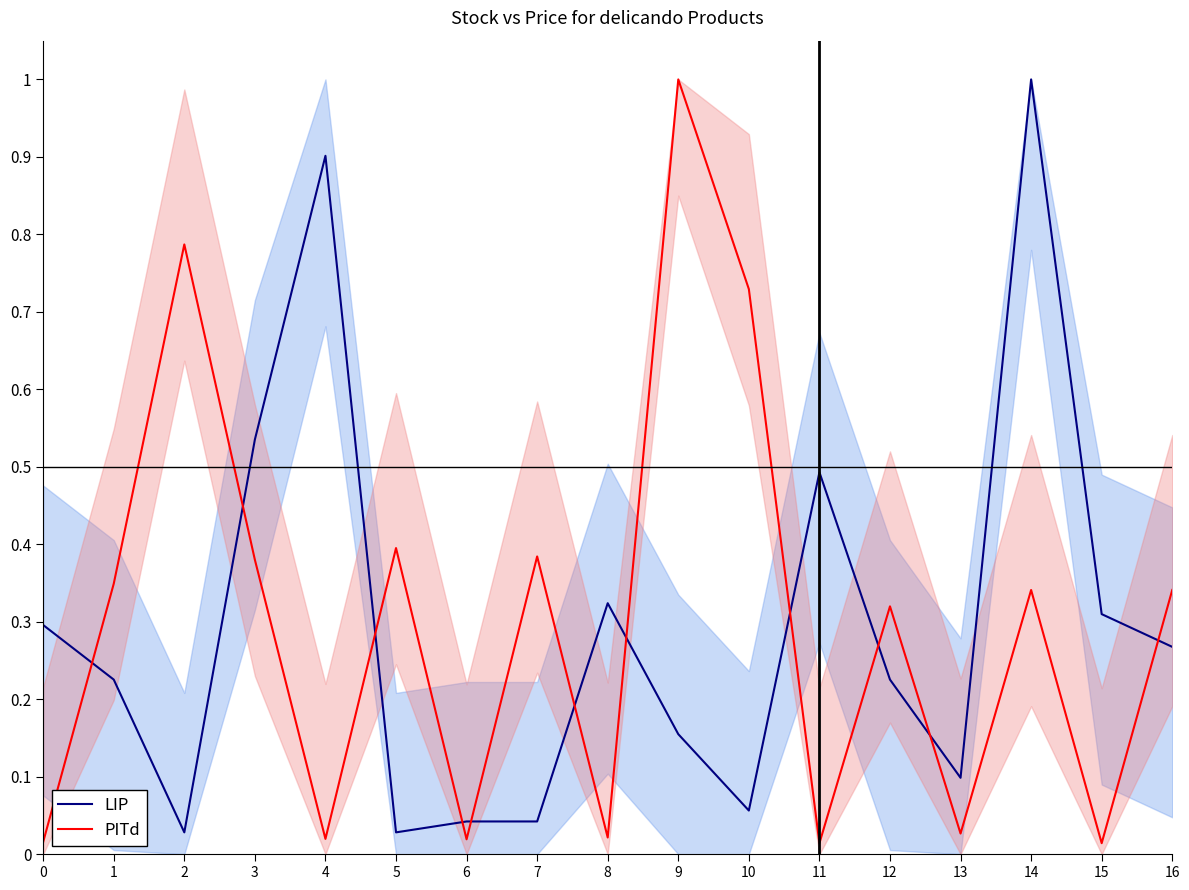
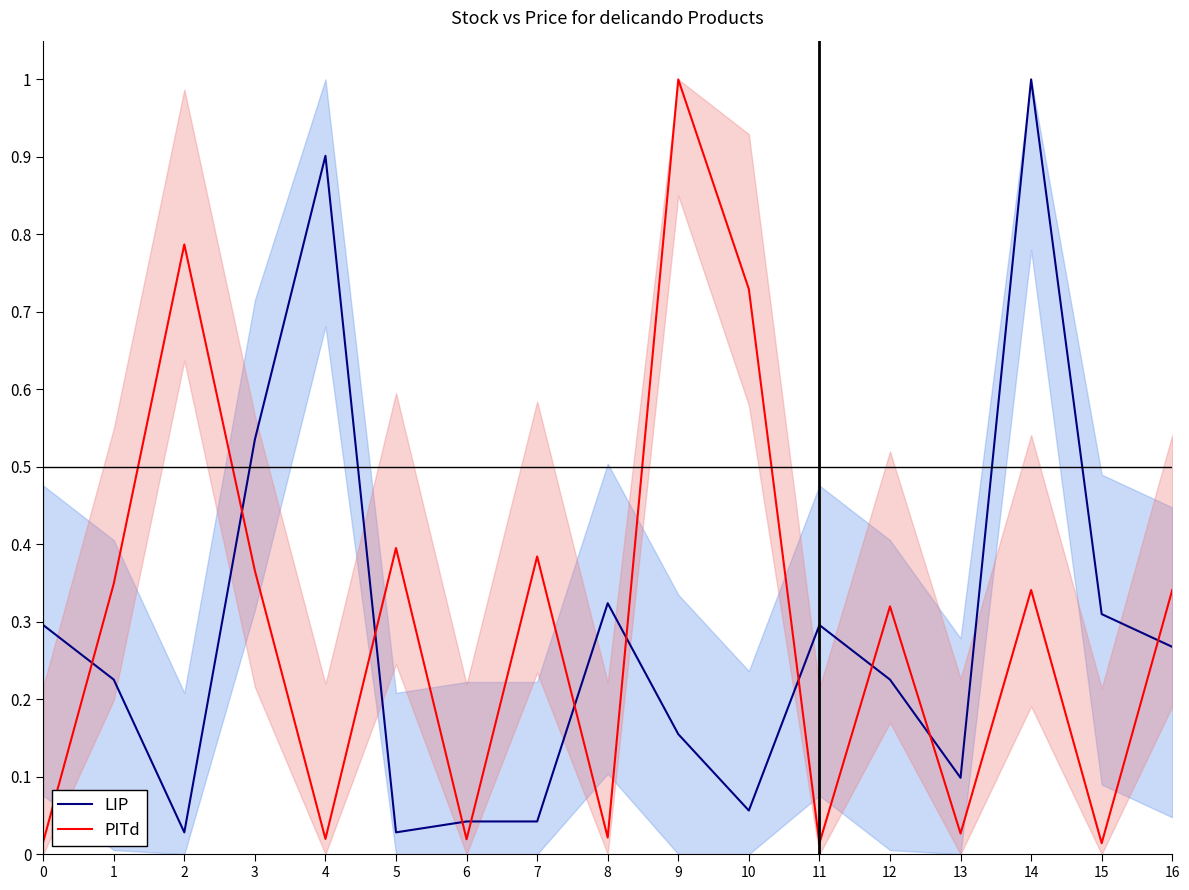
PITd, 3: 0.38 -> 0.37
LIP, 11: 0.49 -> 0.30
